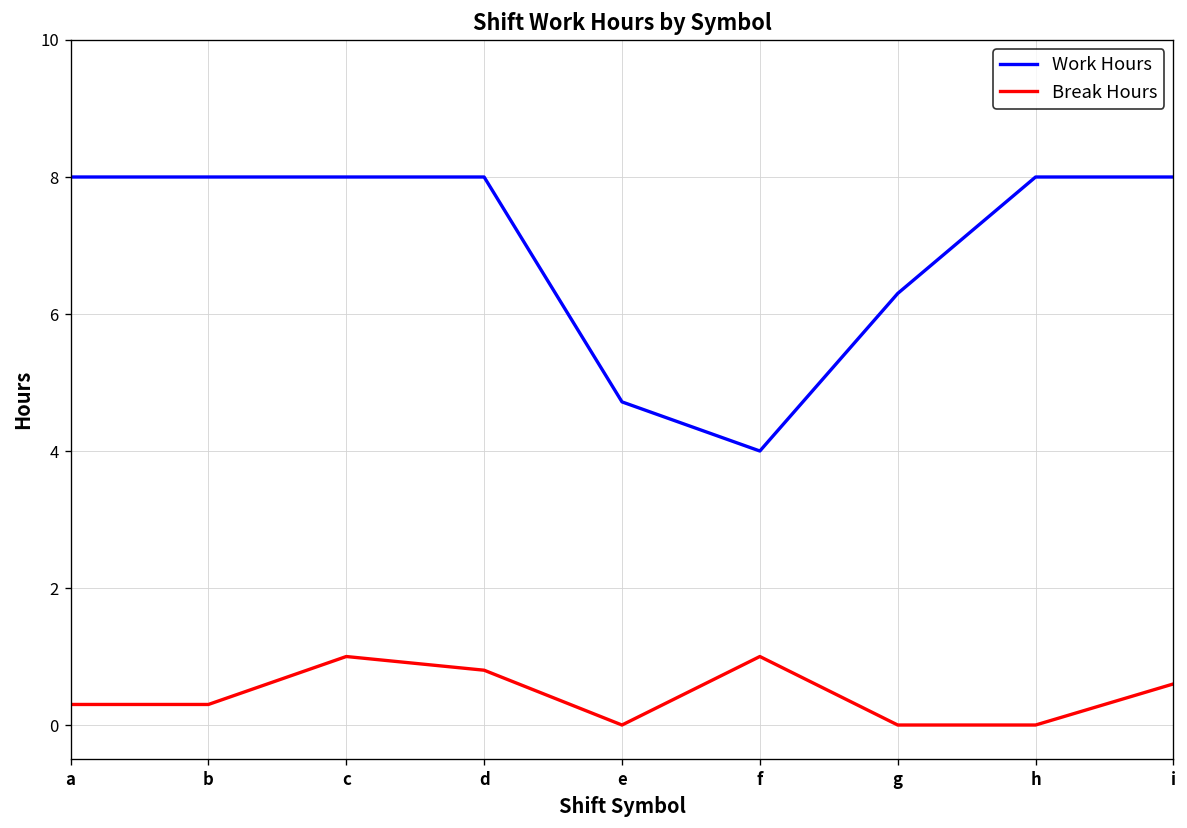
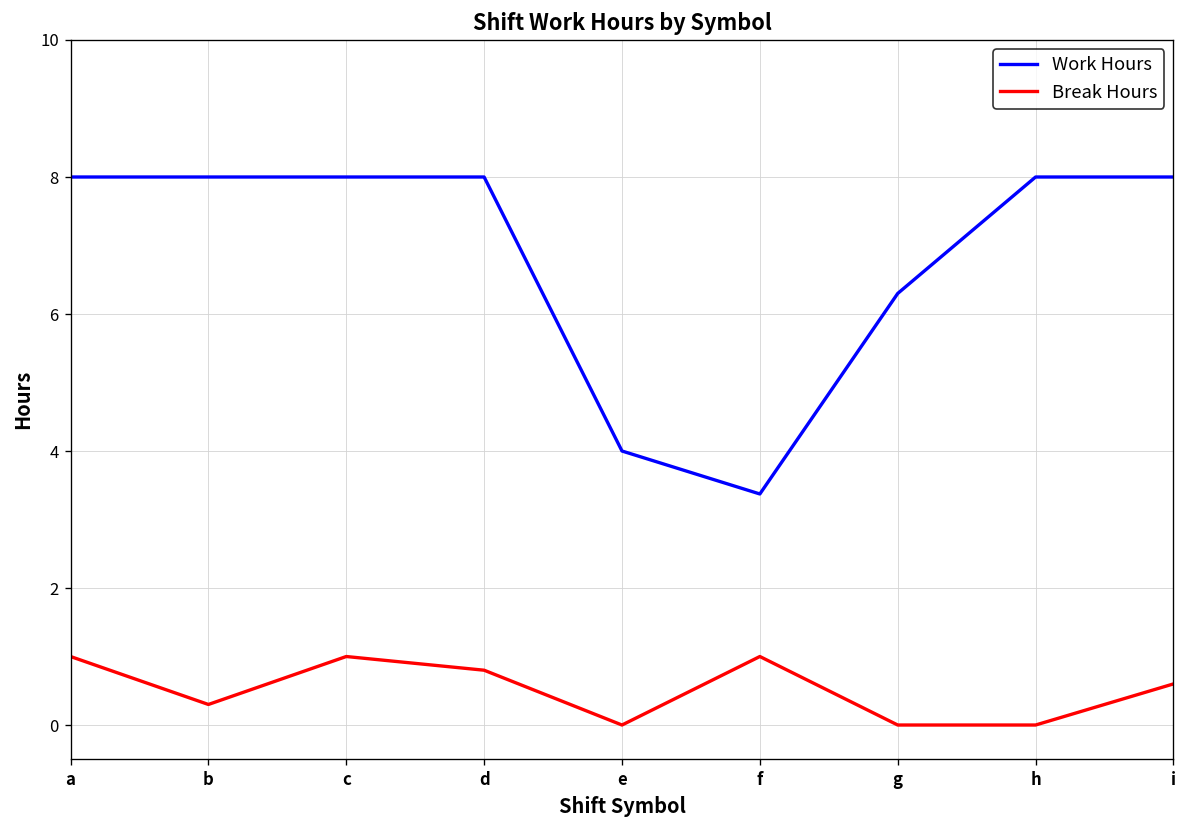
Break Hours, a: 0.3 -> 1.0
Work Hours, e: 4.7 -> 4.0
Work Hours, f: 4.0 -> 3.4
